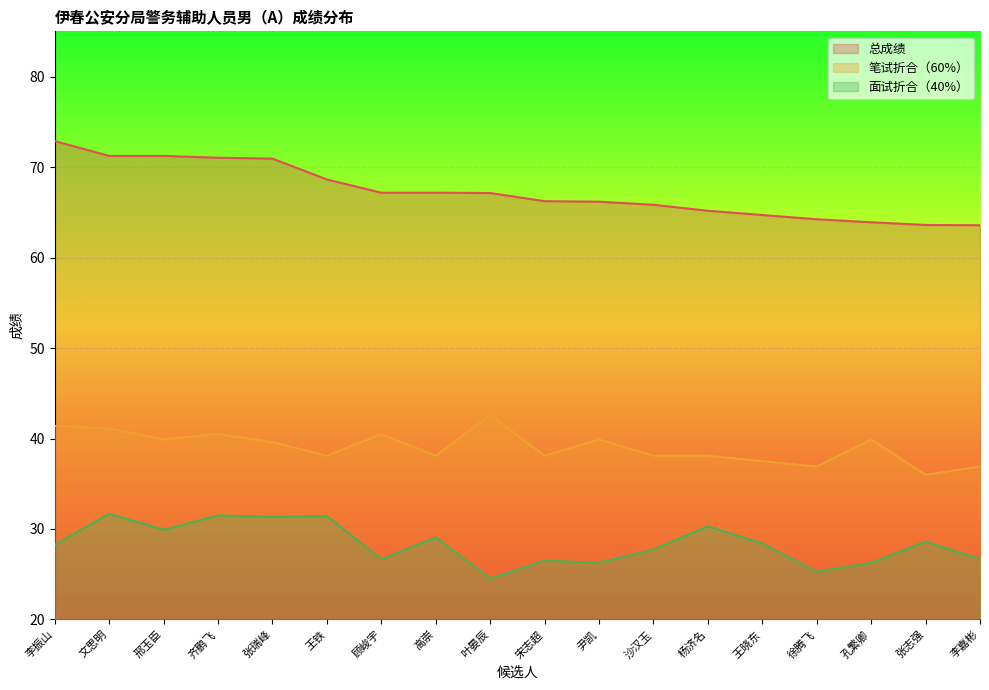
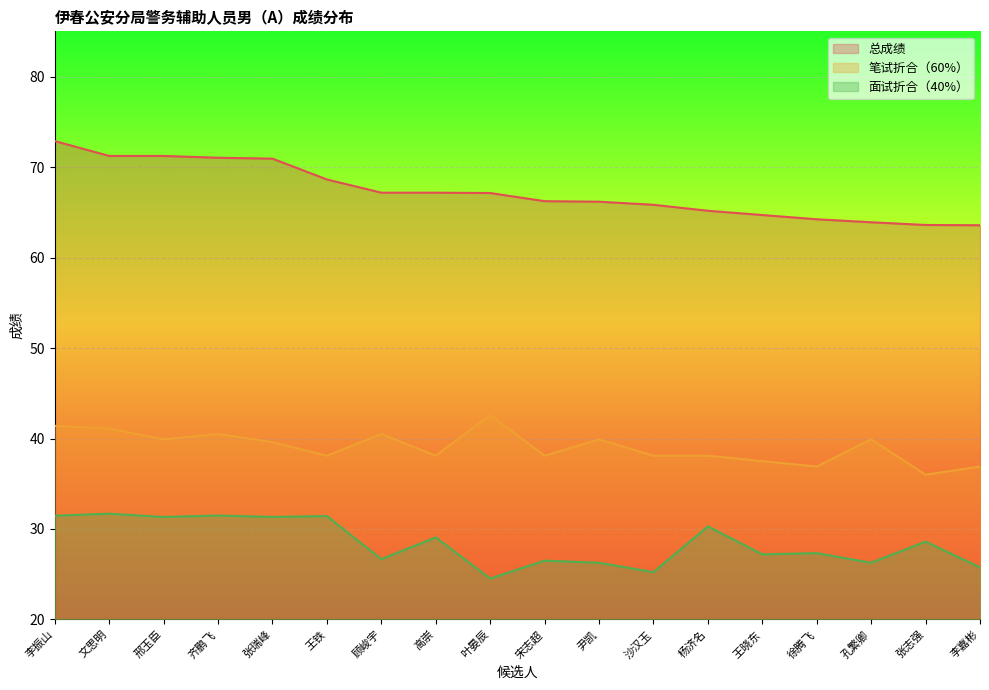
面试折合（40%）, 李振山: 28 -> 31
面试折合（40%）, 邢玉臣: 30 -> 31
面试折合（40%）, 沙汉玉: 28 -> 25
面试折合（40%）, 王晓东: 28 -> 27
面试折合（40%）, 徐腾飞: 25 -> 27
面试折合（40%）, 李嘉彬: 27 -> 26
